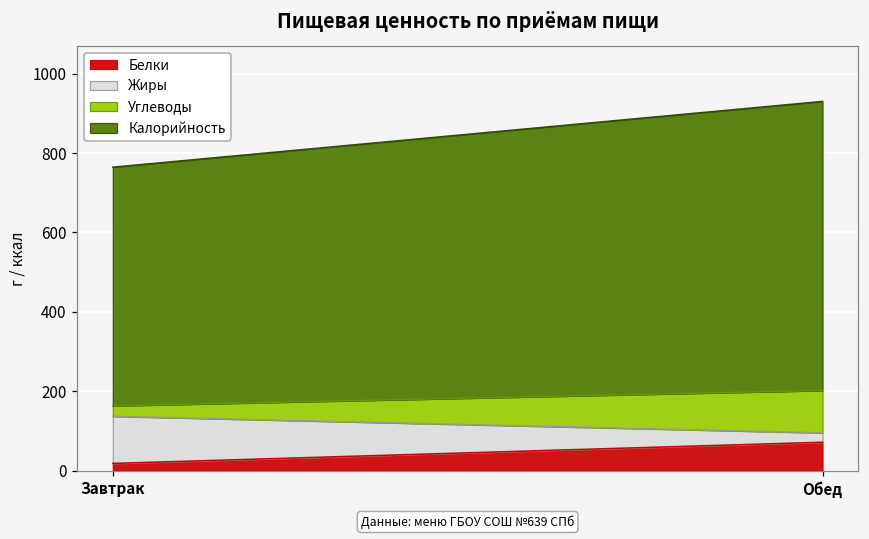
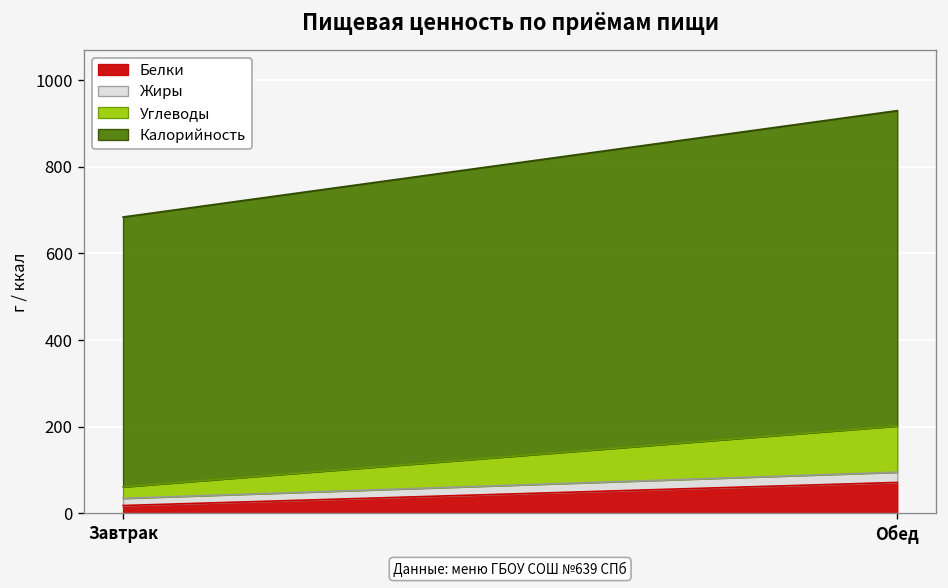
Жиры, Завтрак: 120 -> 20
Калорийность, Завтрак: 600 -> 620
